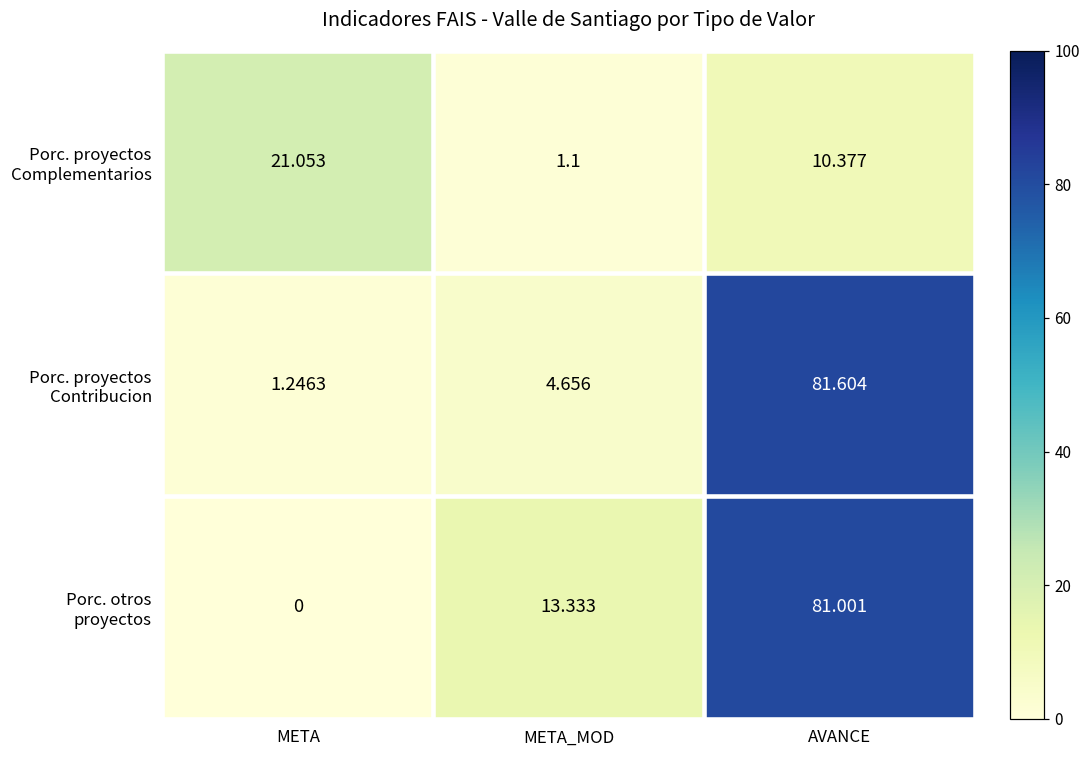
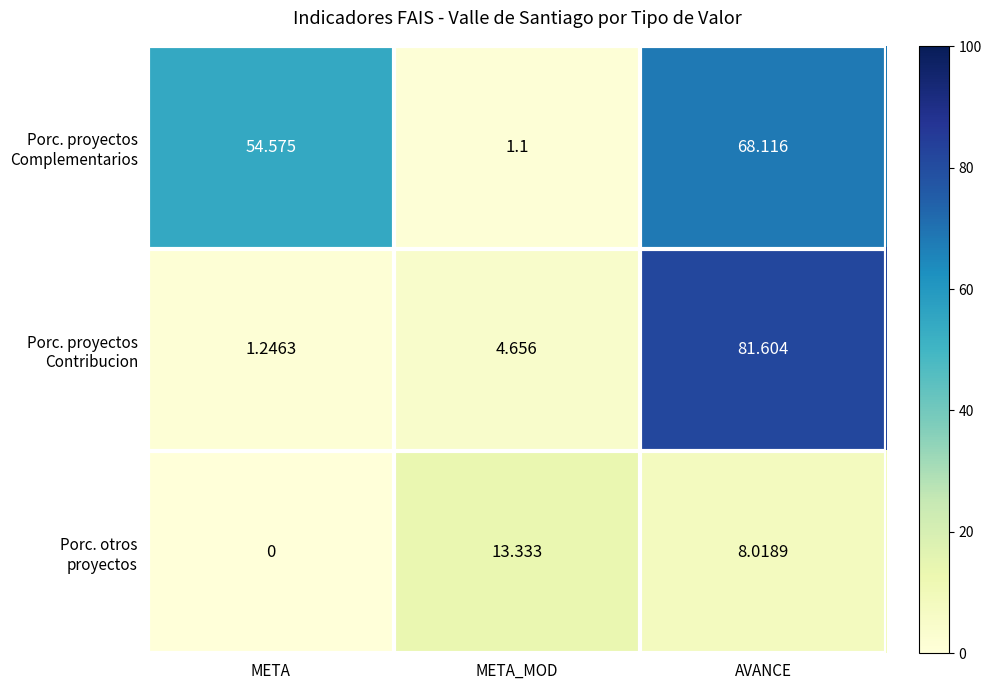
Porc. proyectos Complementarios, META: 21.053 -> 54.575
Porc. proyectos Complementarios, AVANCE: 10.377 -> 68.116
Porc. otros proyectos, AVANCE: 81.001 -> 8.0189
